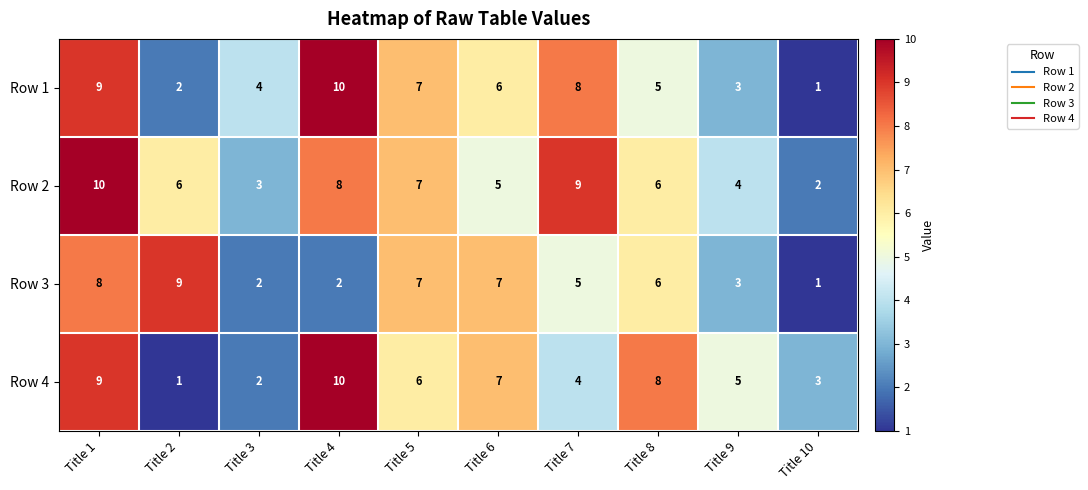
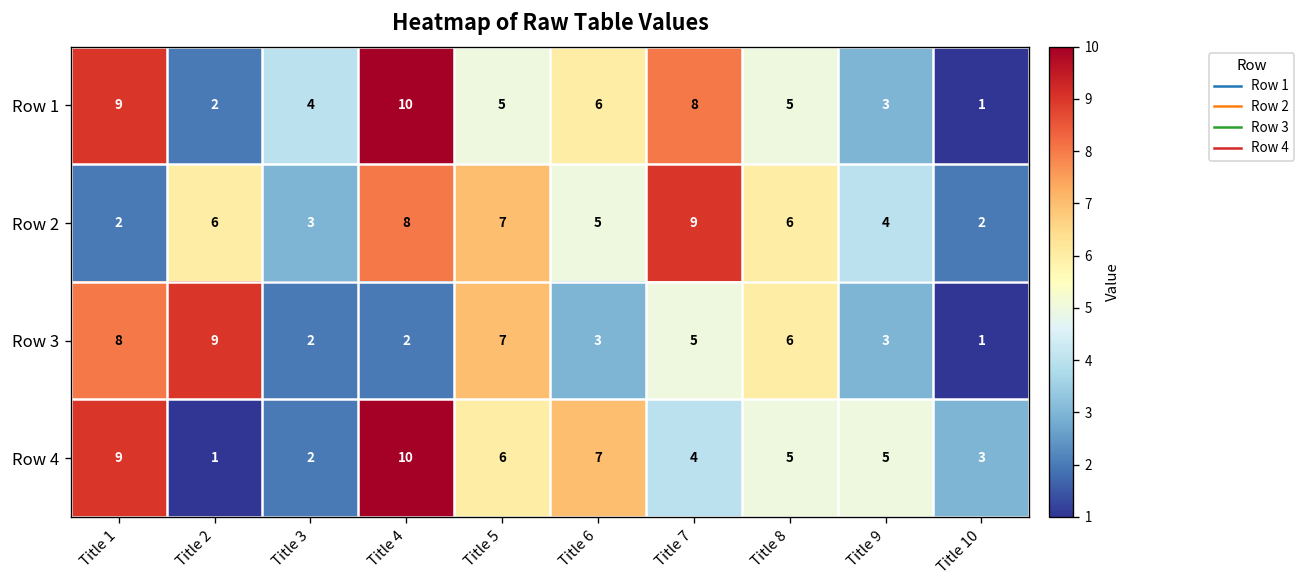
Row 1, Title 5: 7 -> 5
Row 2, Title 1: 10 -> 2
Row 3, Title 6: 7 -> 3
Row 4, Title 8: 8 -> 5
